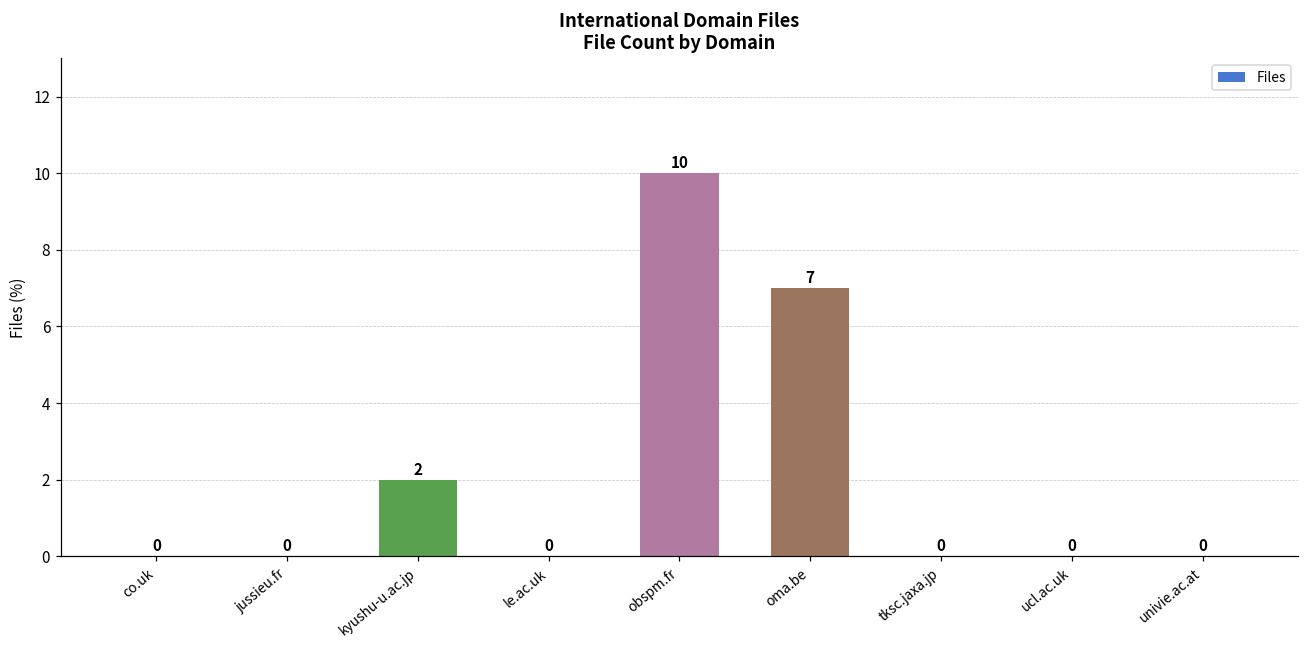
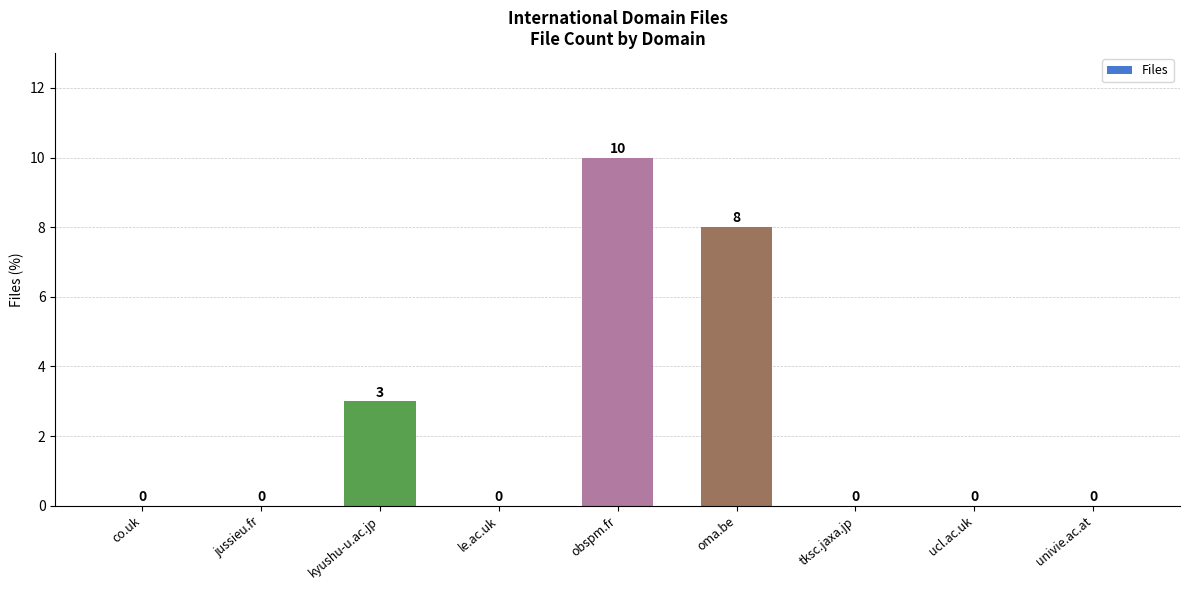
kyushu-u.ac.jp: 2 -> 3
oma.be: 7 -> 8
